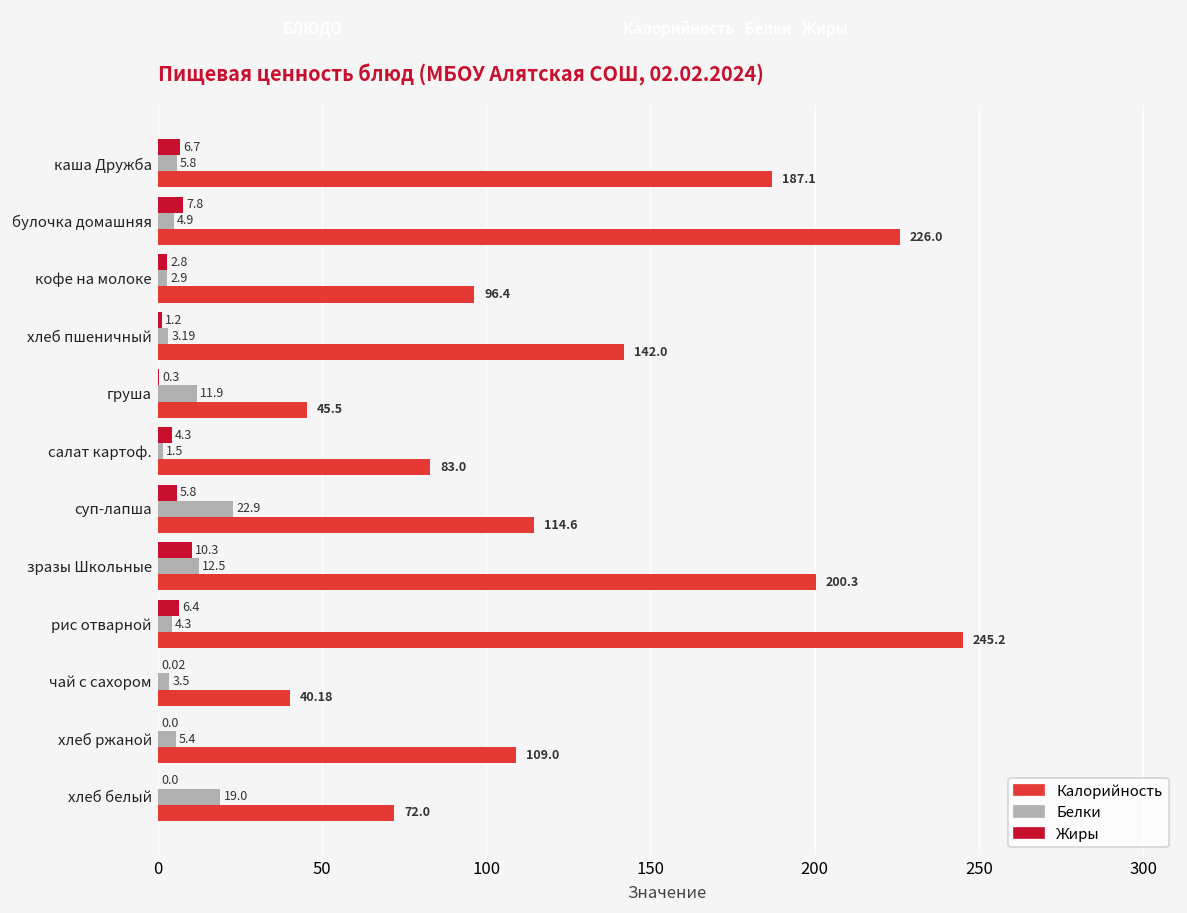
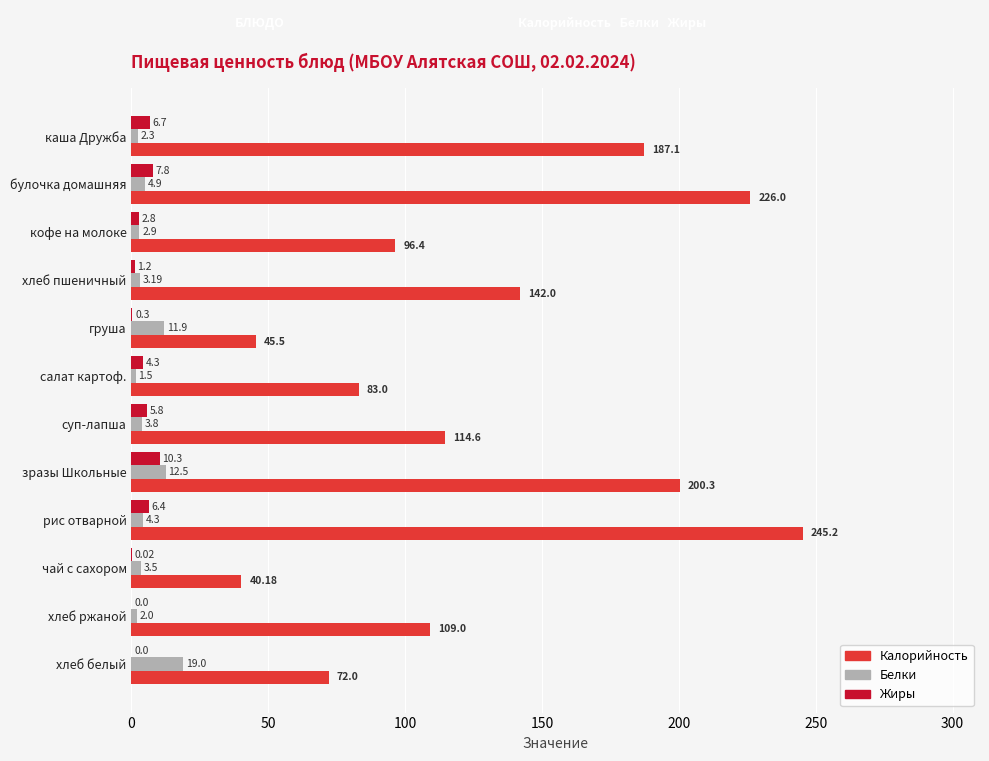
Белки, каша Дружба: 5.8 -> 2.3
Белки, суп-лапша: 22.9 -> 3.8
Белки, хлеб ржаной: 5.4 -> 2.0
